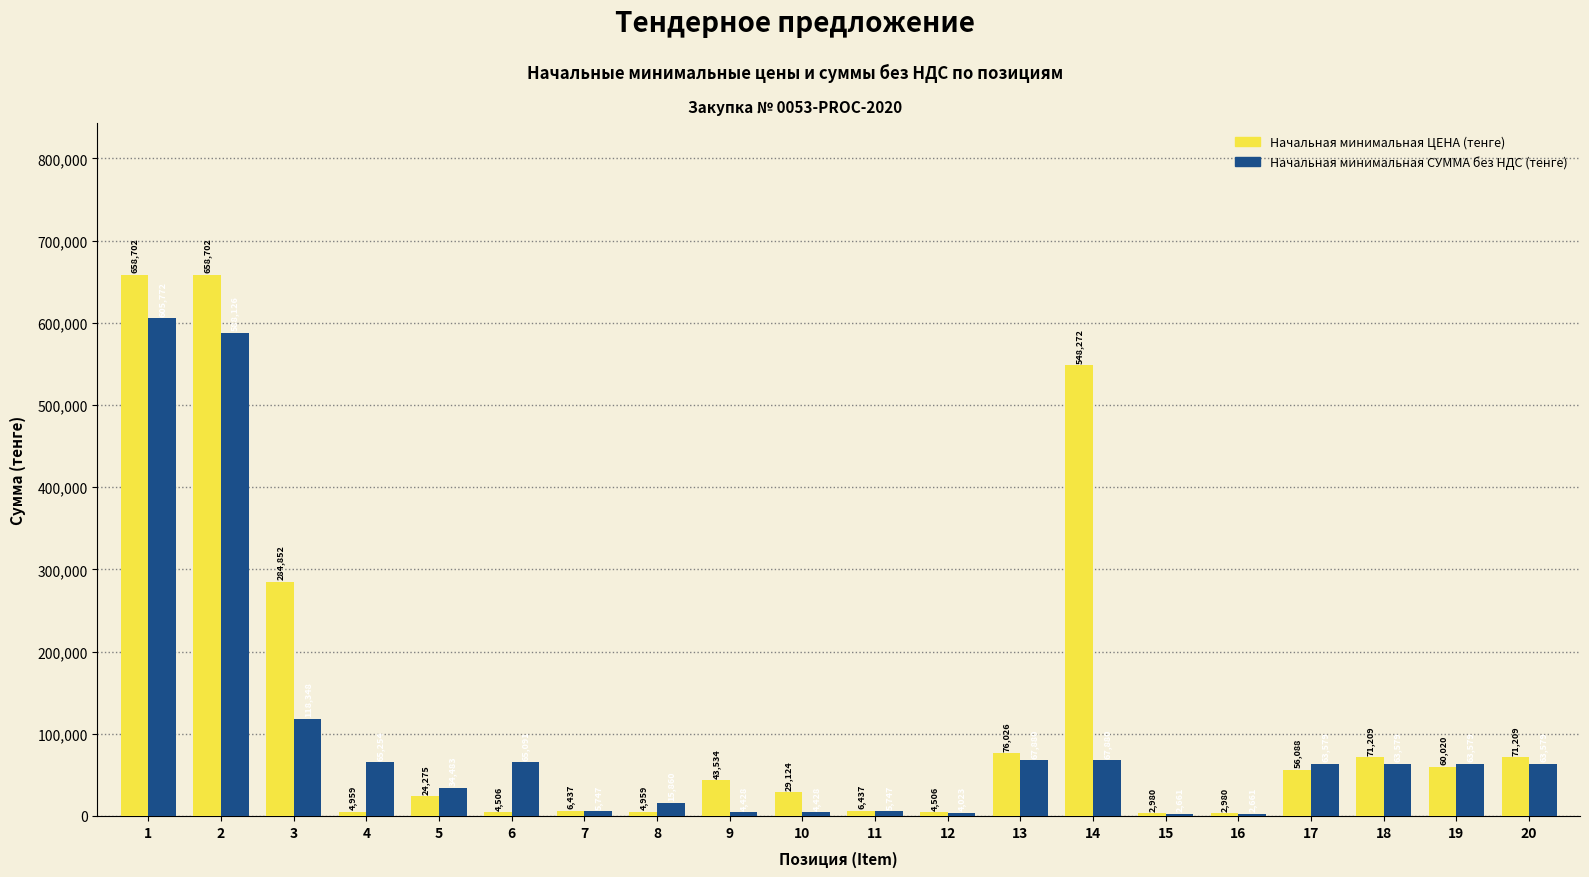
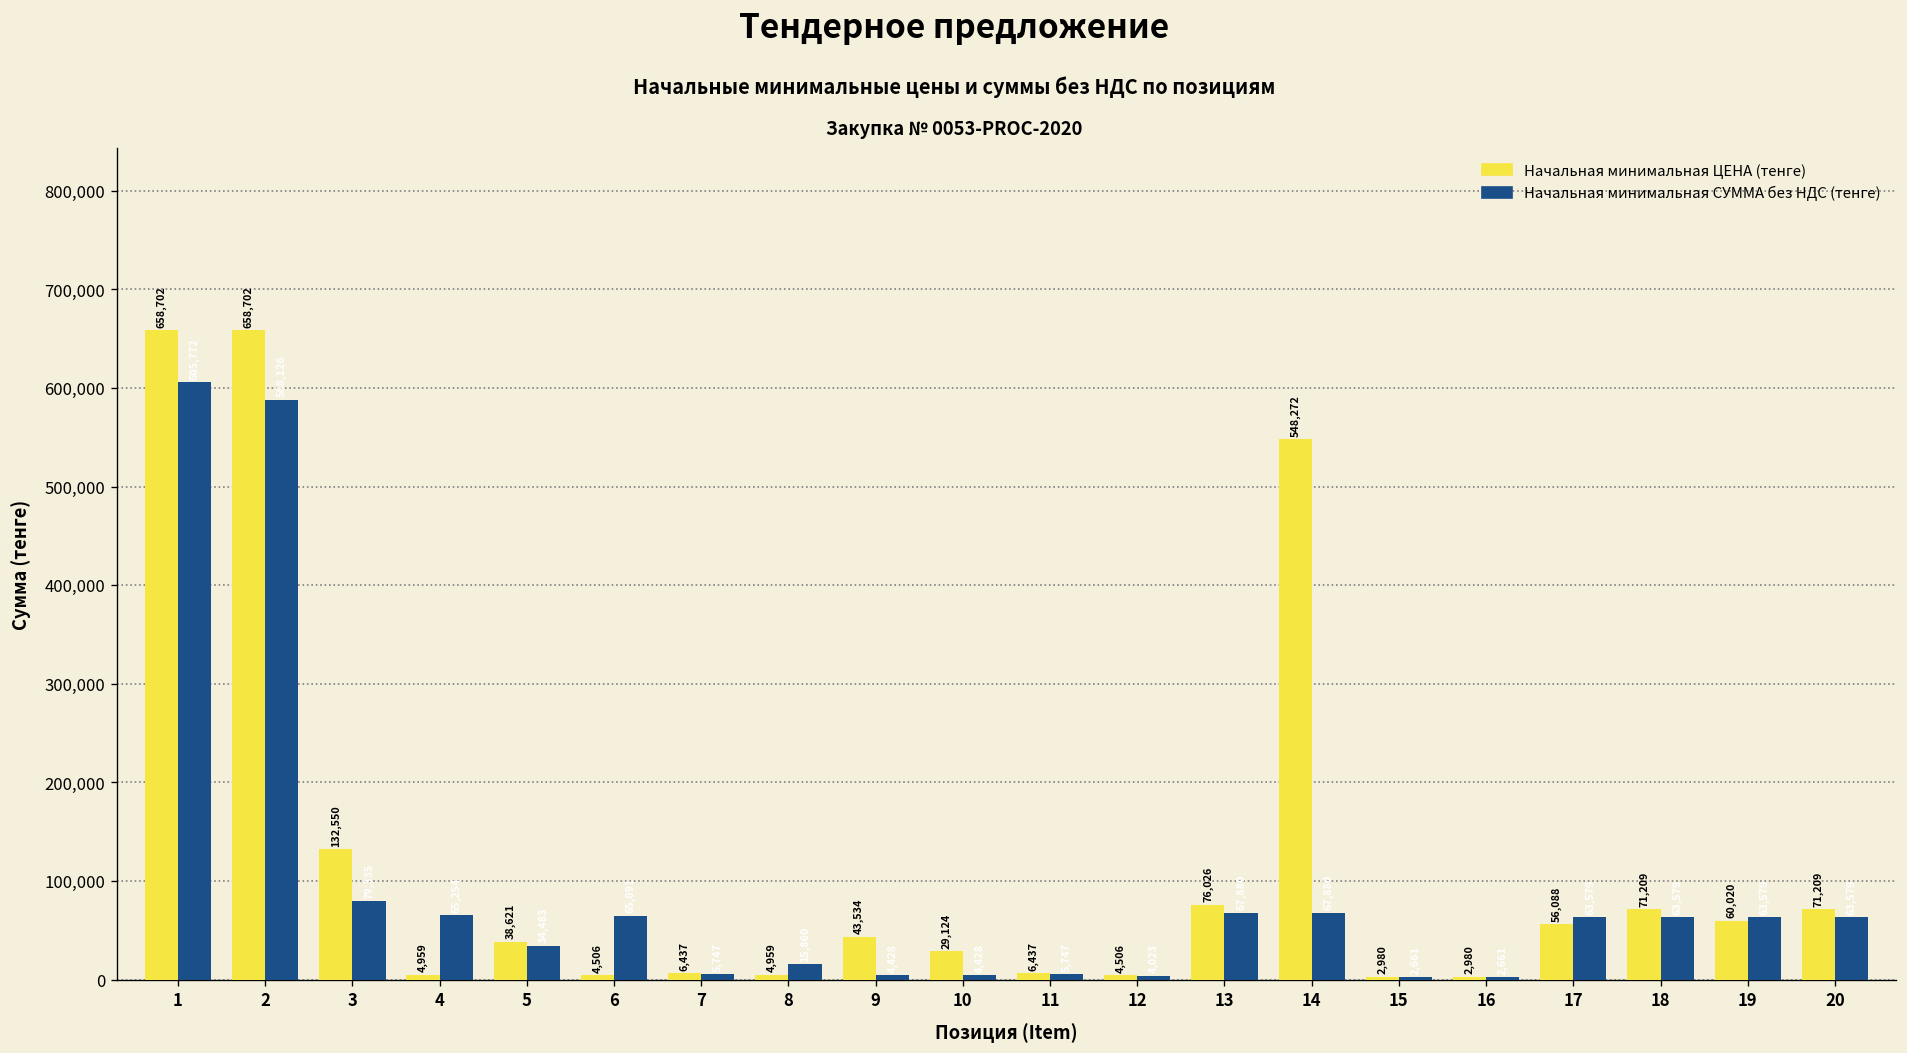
Начальная минимальная ЦЕНА (тенге), 3: 284,852 -> 132,550
Начальная минимальная СУММА без НДС (тенге), 3: 120,000 -> 80,000
Начальная минимальная ЦЕНА (тенге), 5: 24,275 -> 38,621
